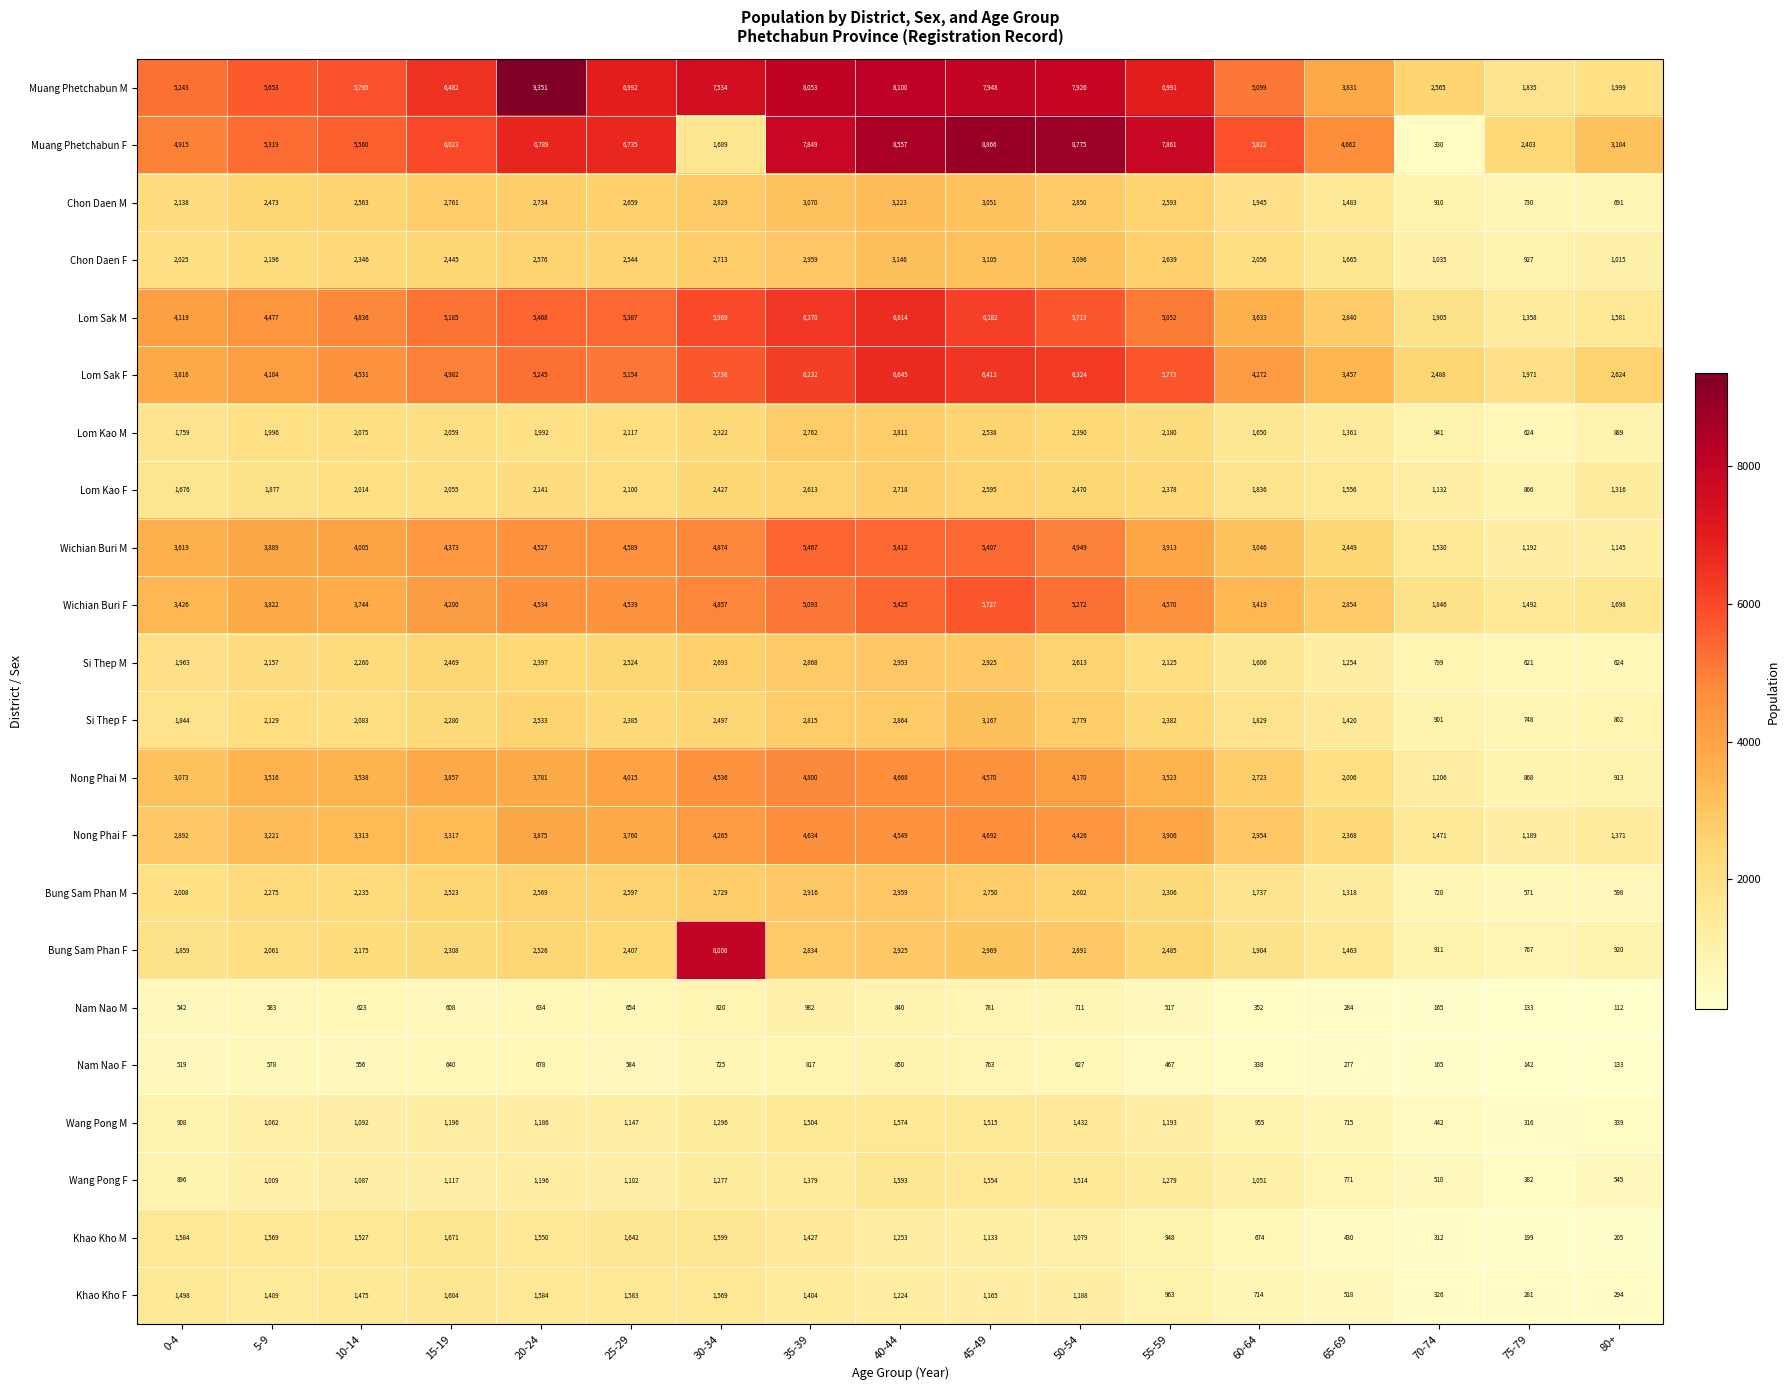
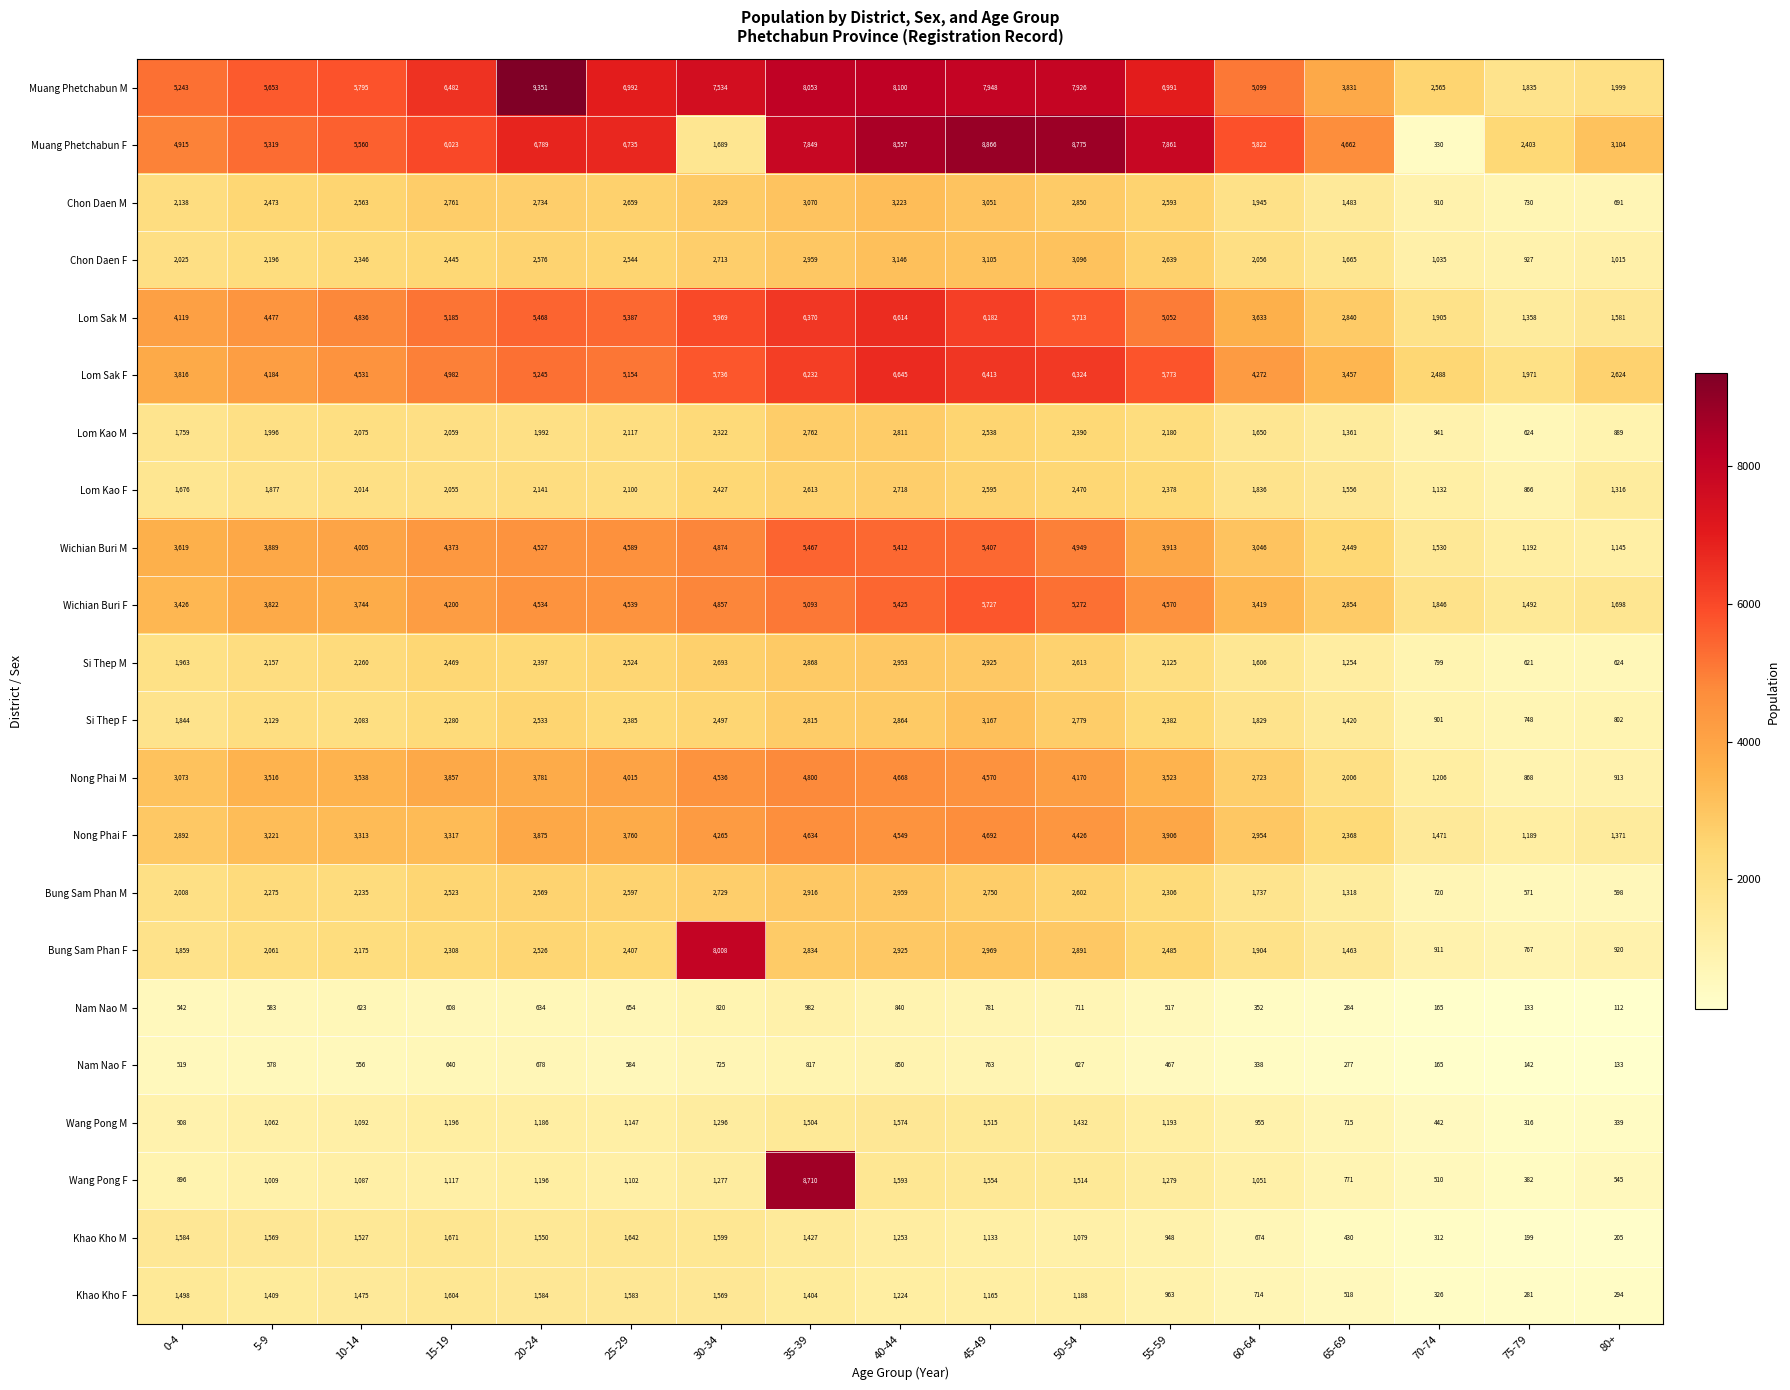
Wang Pong F, 35-39: 1,379 -> 8,710
